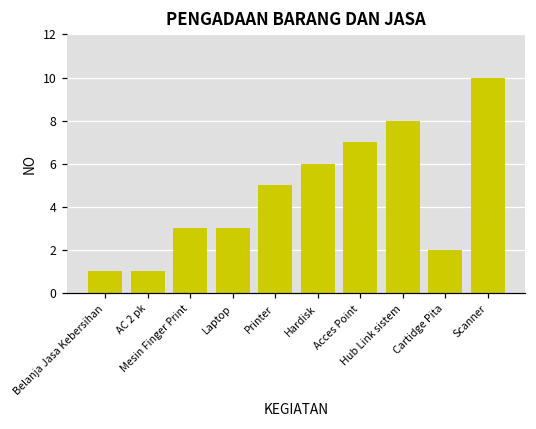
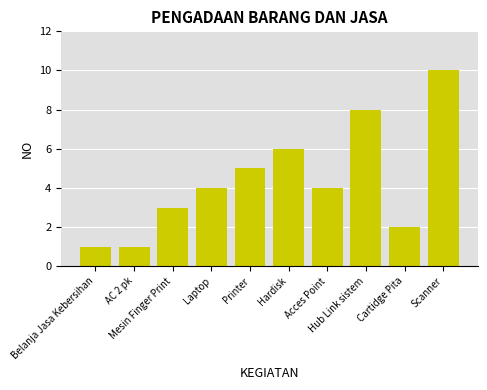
Laptop: 3 -> 4
Acces Point: 7 -> 4
